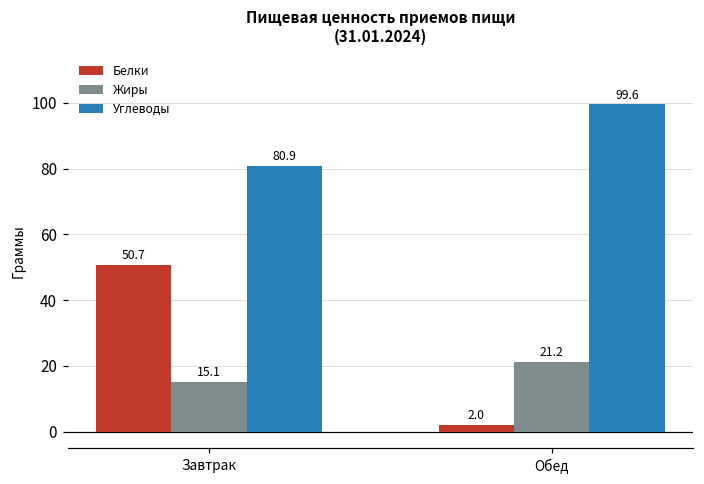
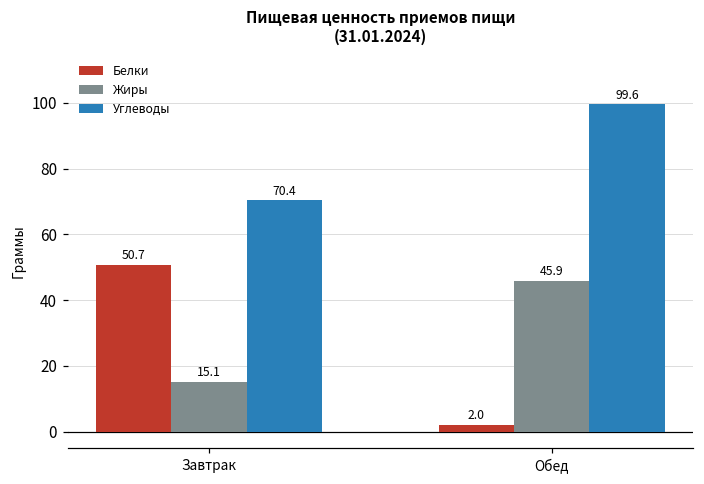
Углеводы, Завтрак: 80.9 -> 70.4
Жиры, Обед: 21.2 -> 45.9
